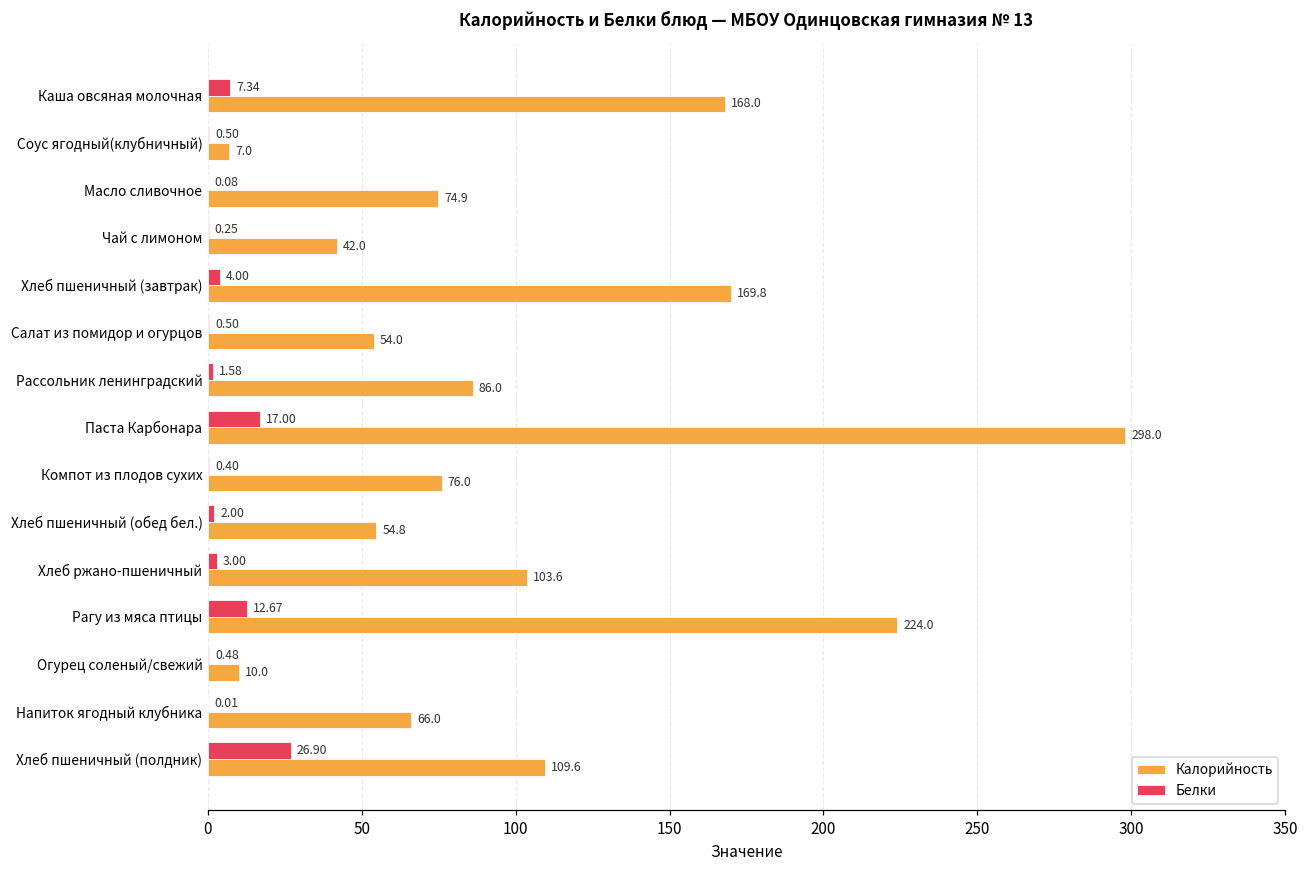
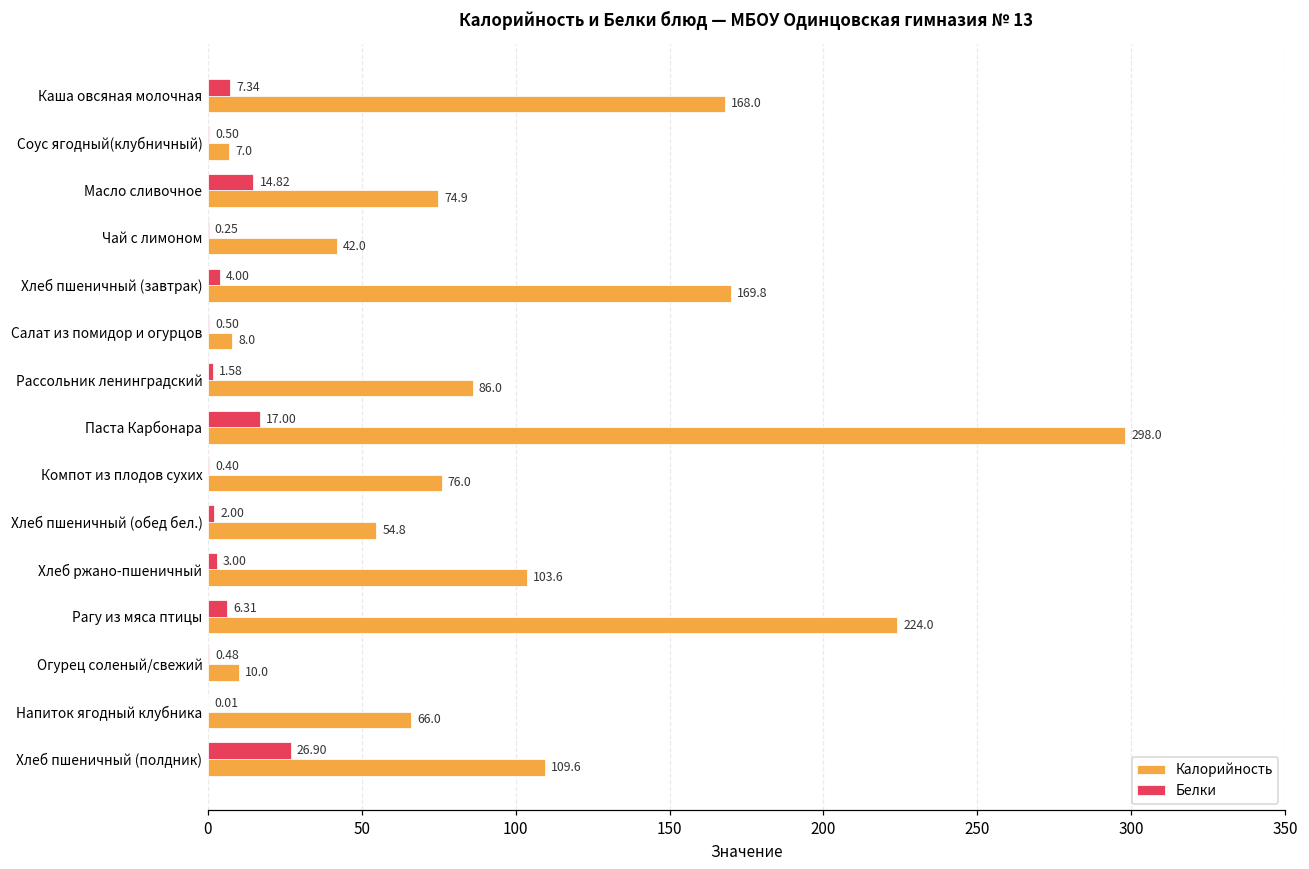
Белки, Масло сливочное: 0.08 -> 14.82
Калорийность, Салат из помидор и огурцов: 54.0 -> 8.0
Белки, Рагу из мяса птицы: 12.67 -> 6.31
